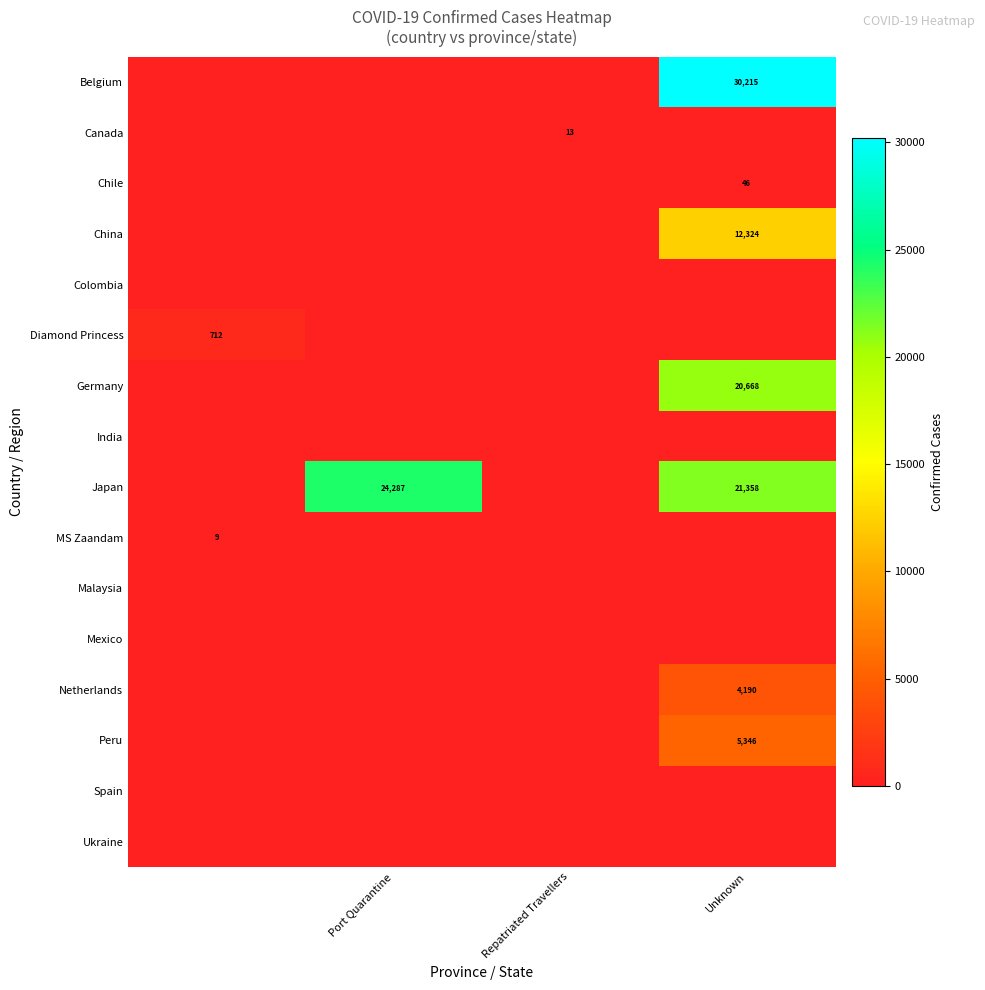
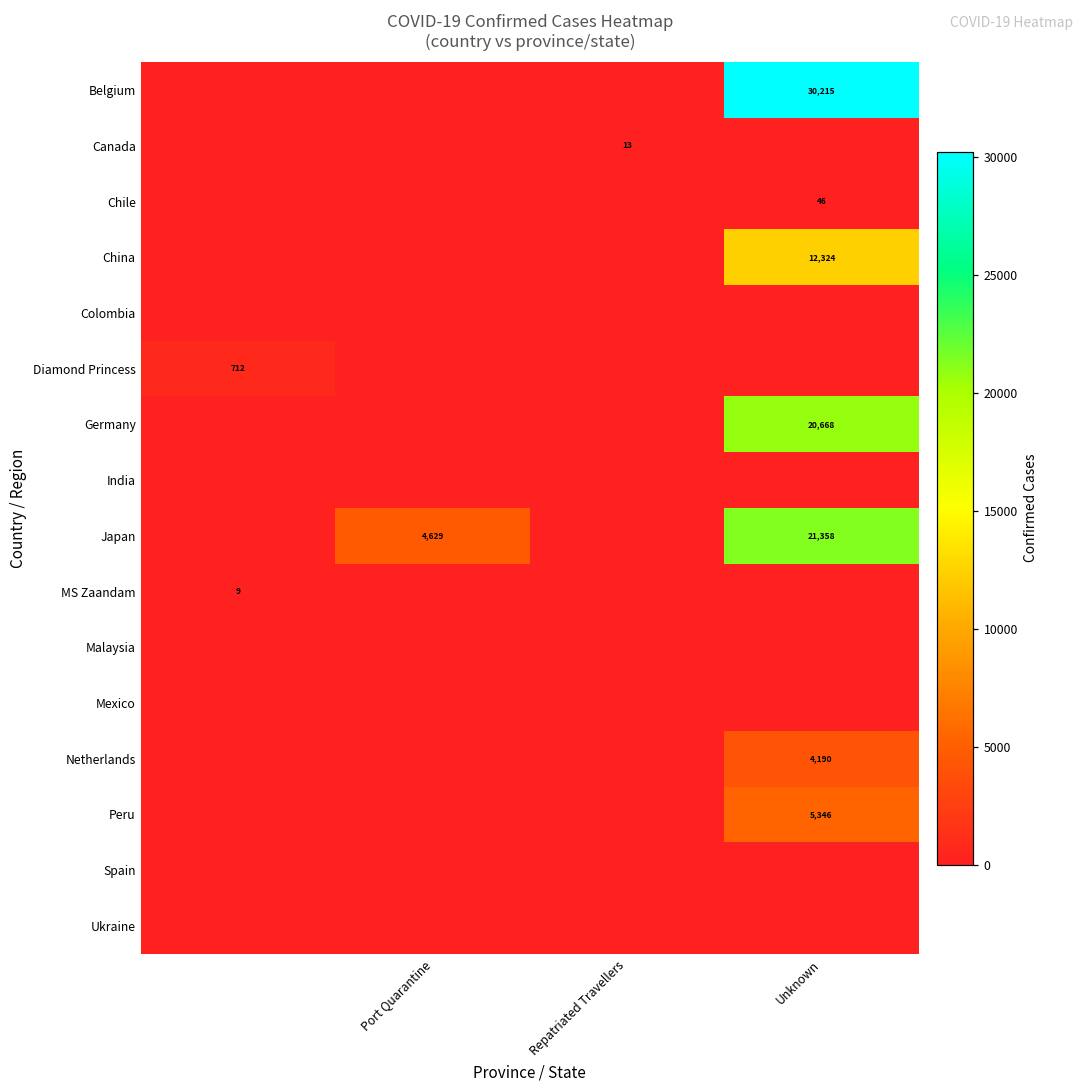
Japan, Port Quarantine: 24,287 -> 4,629
